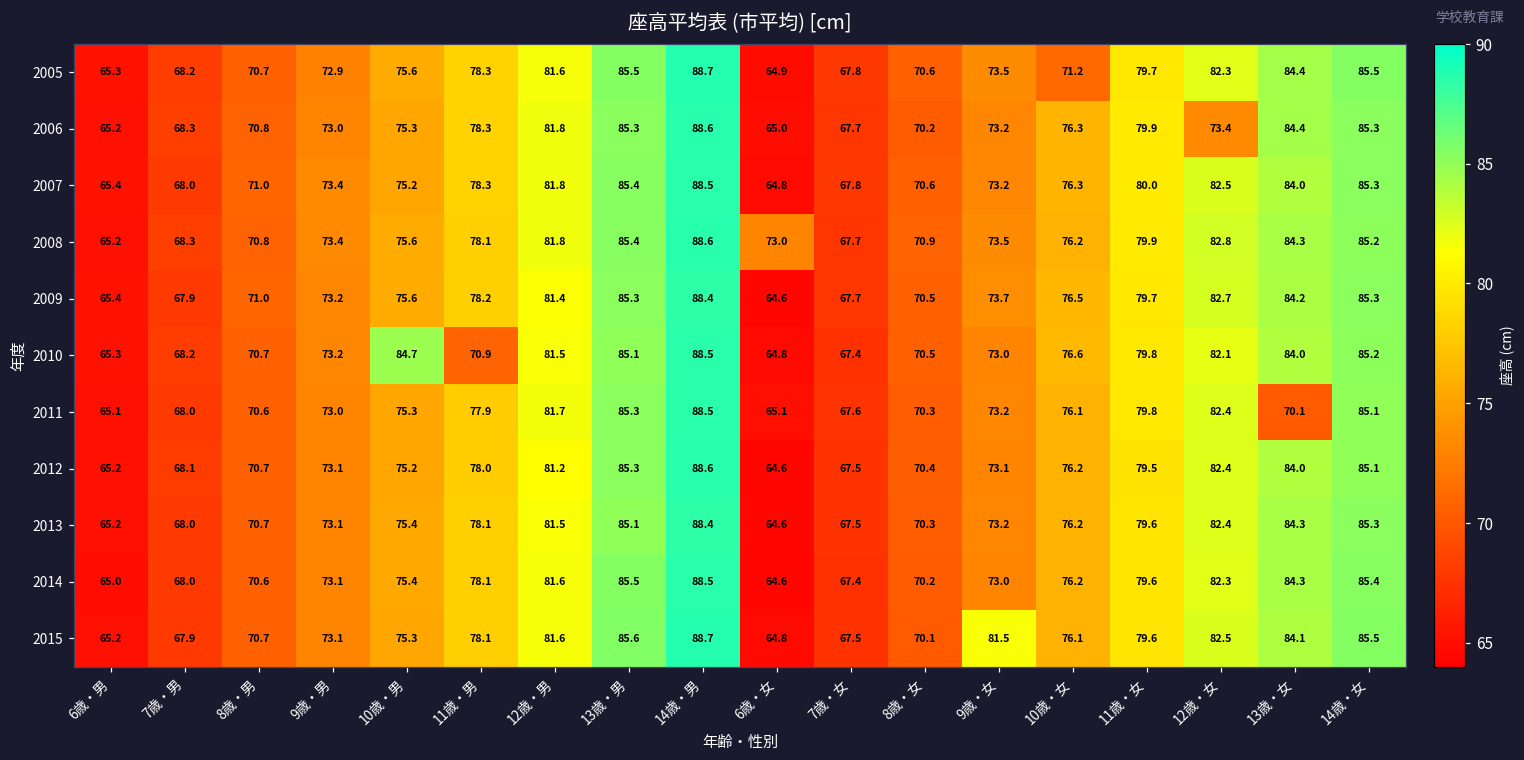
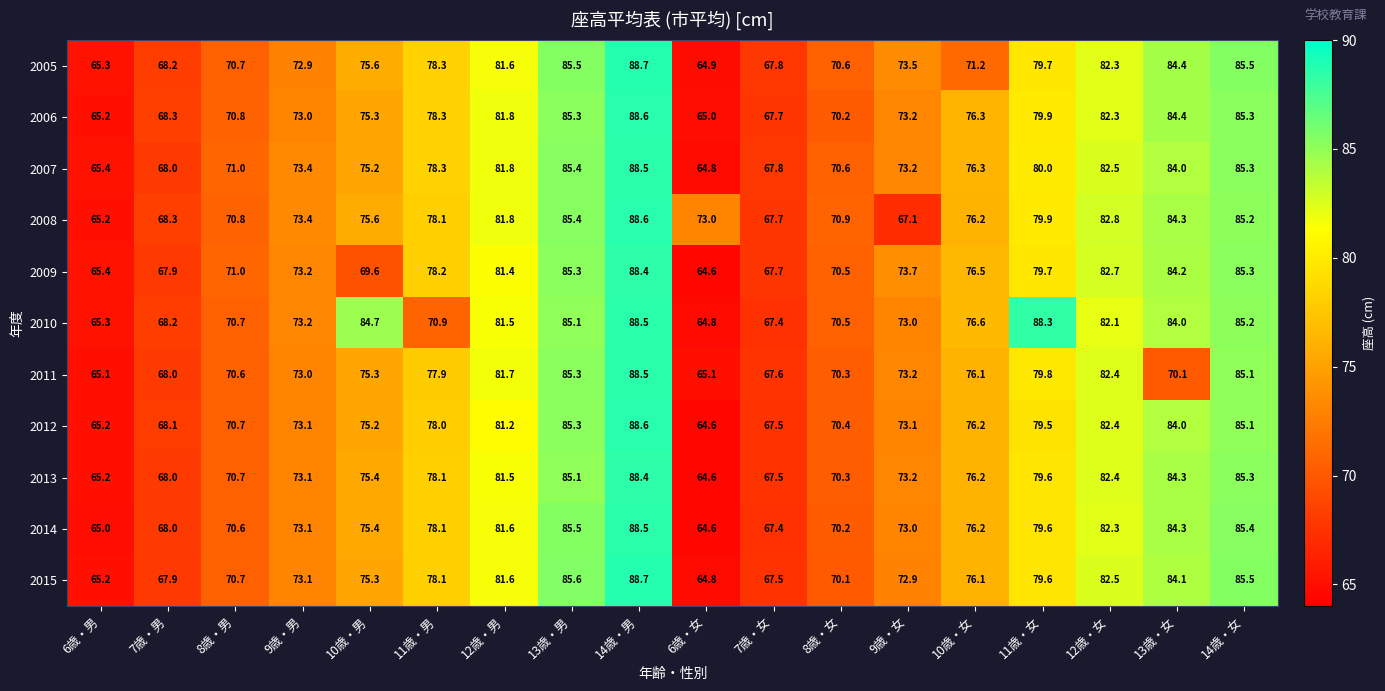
2006, 12歳・女: 73.4 -> 82.3
2008, 9歳・女: 73.5 -> 67.1
2009, 10歳・男: 75.6 -> 69.6
2010, 11歳・女: 79.8 -> 88.3
2015, 9歳・女: 81.5 -> 72.9
